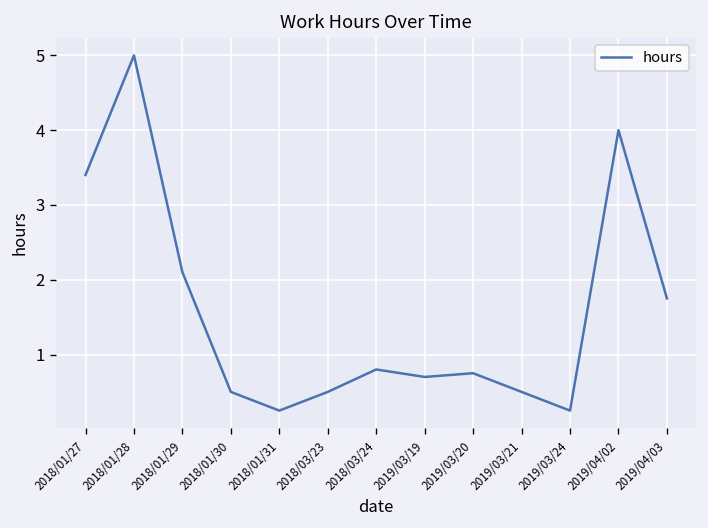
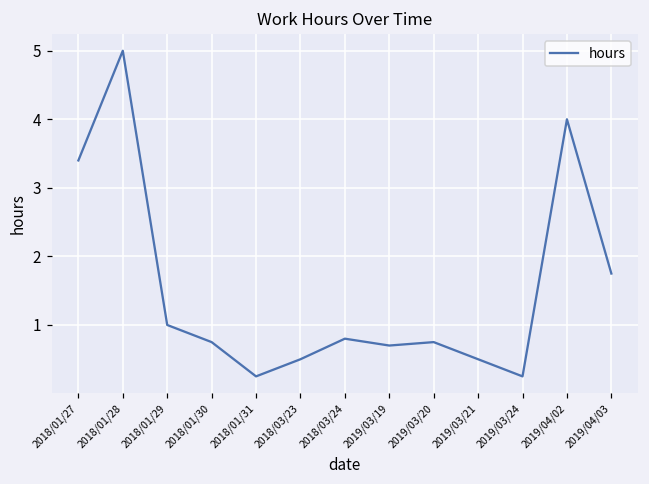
2018/01/29: 2.1 -> 1.0
2018/01/30: 0.5 -> 0.8
